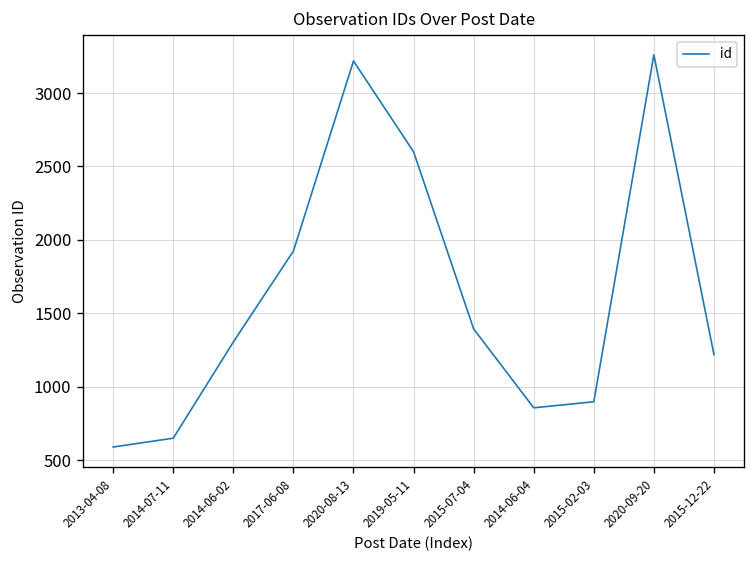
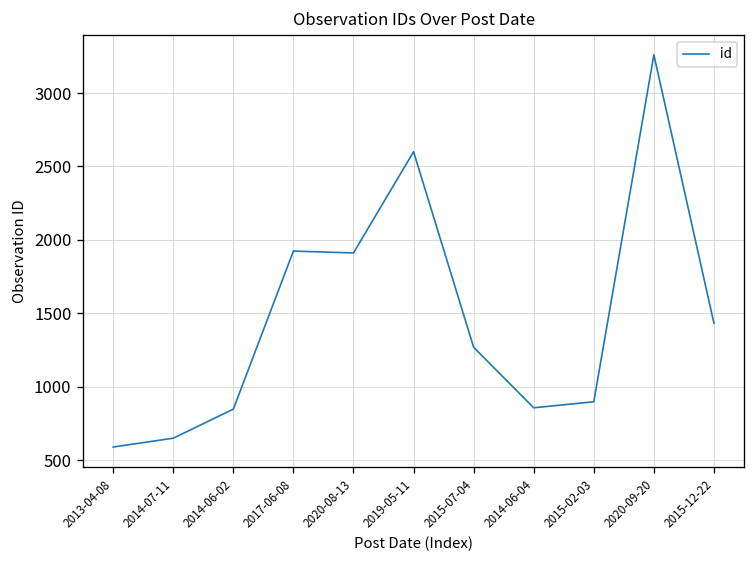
2014-06-02: 1310 -> 850
2020-08-13: 3220 -> 1910
2015-07-04: 1390 -> 1270
2015-12-22: 1220 -> 1430
